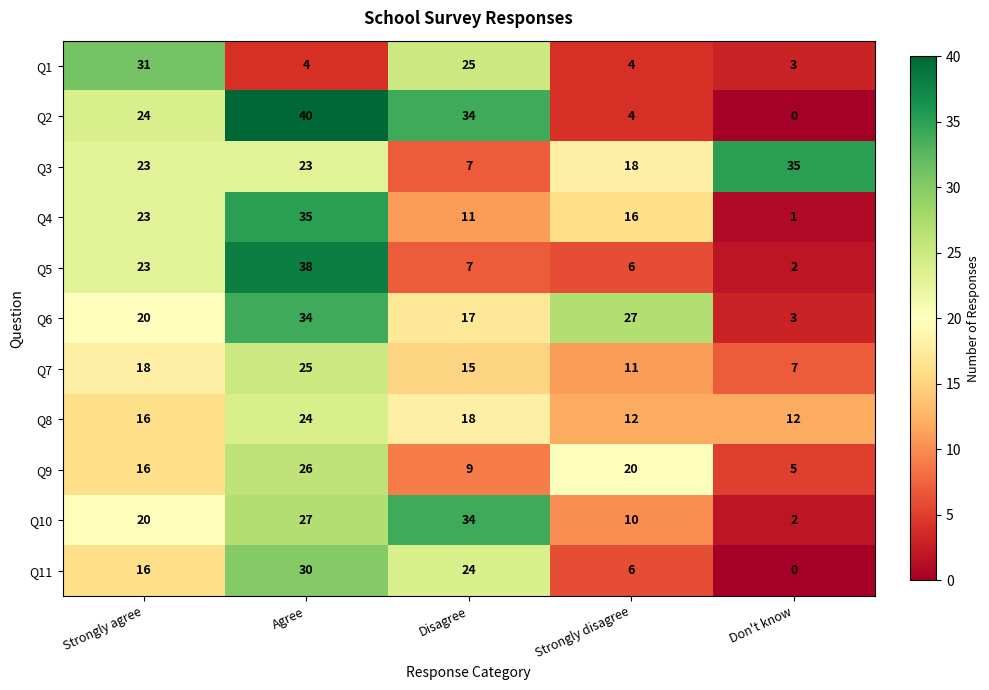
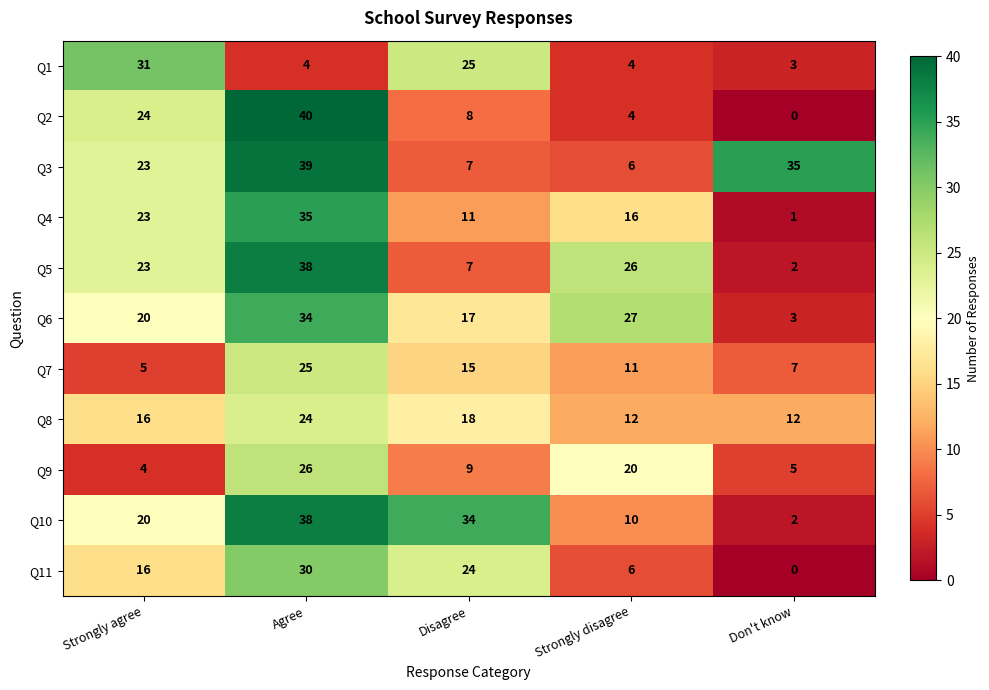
Q2, Disagree: 34 -> 8
Q3, Agree: 23 -> 39
Q3, Strongly disagree: 18 -> 6
Q5, Strongly disagree: 6 -> 26
Q7, Strongly agree: 18 -> 5
Q9, Strongly agree: 16 -> 4
Q10, Agree: 27 -> 38
